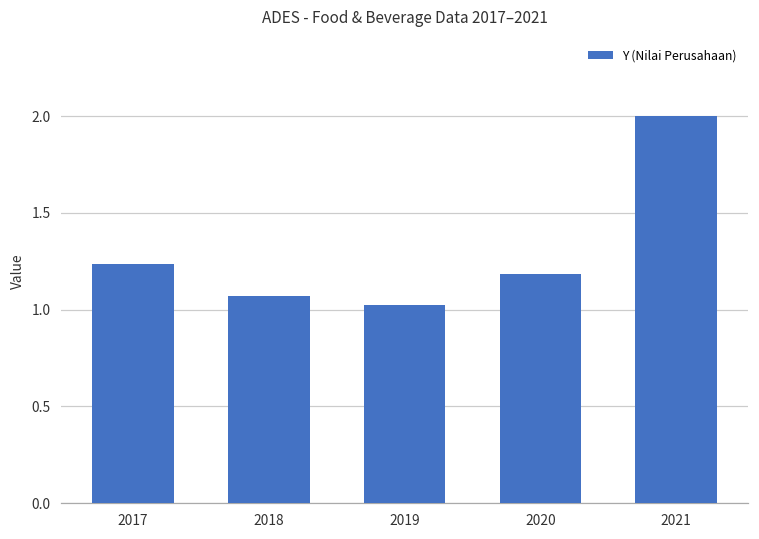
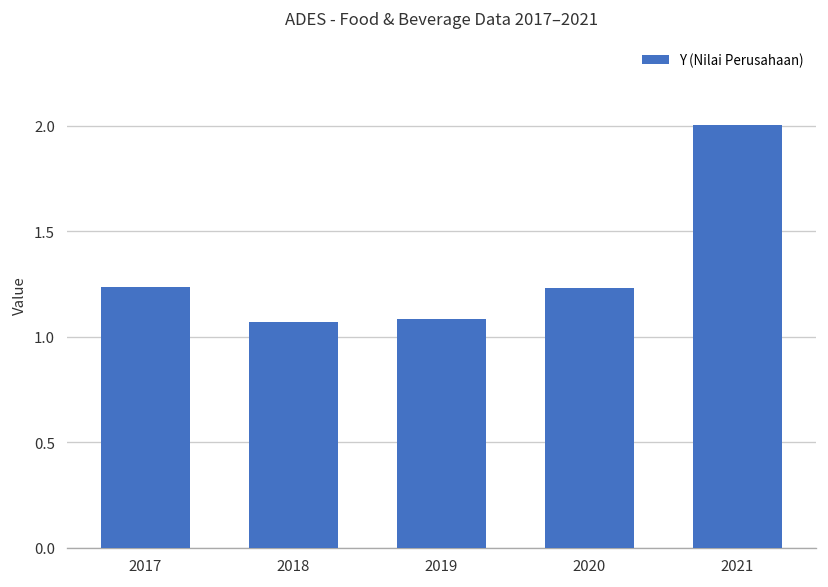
2019: 1.03 -> 1.09
2020: 1.18 -> 1.23
